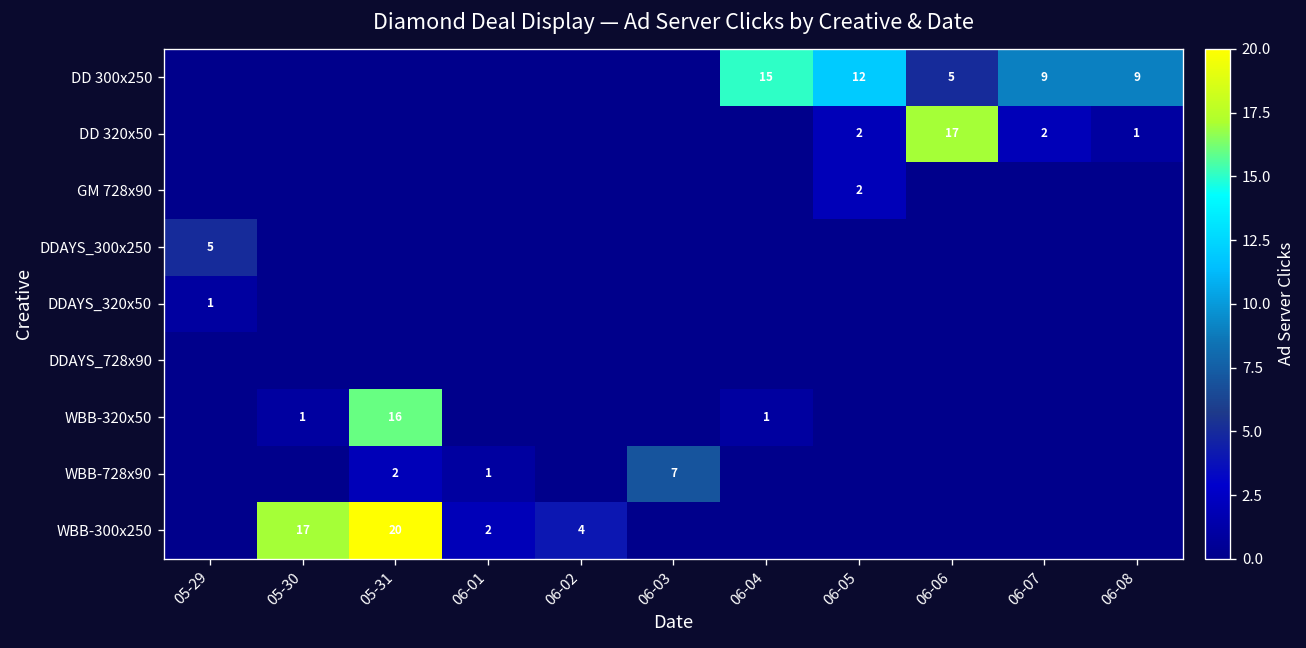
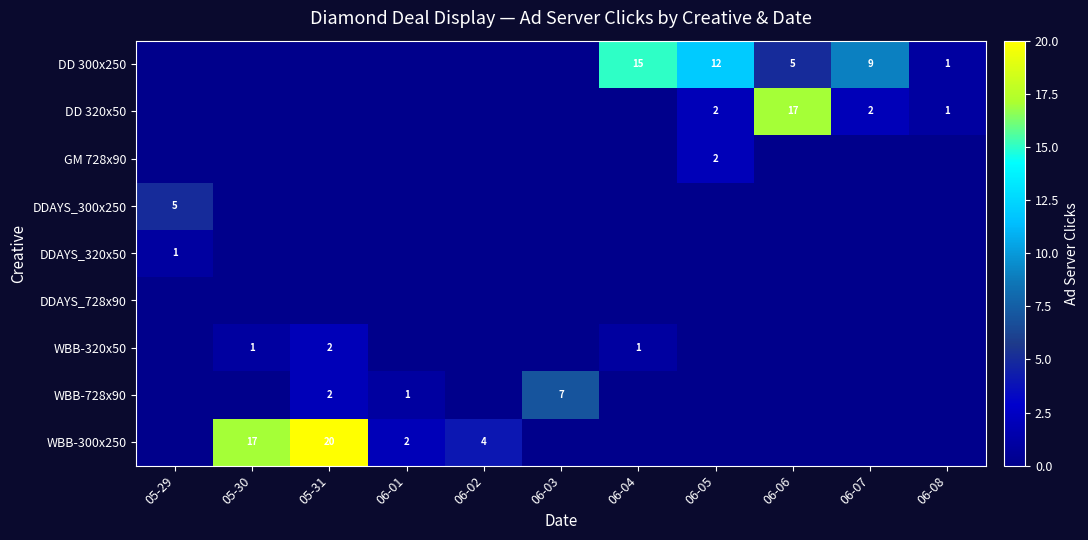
DD 300x250, 06-08: 9 -> 1
WBB-320x50, 05-31: 16 -> 2
